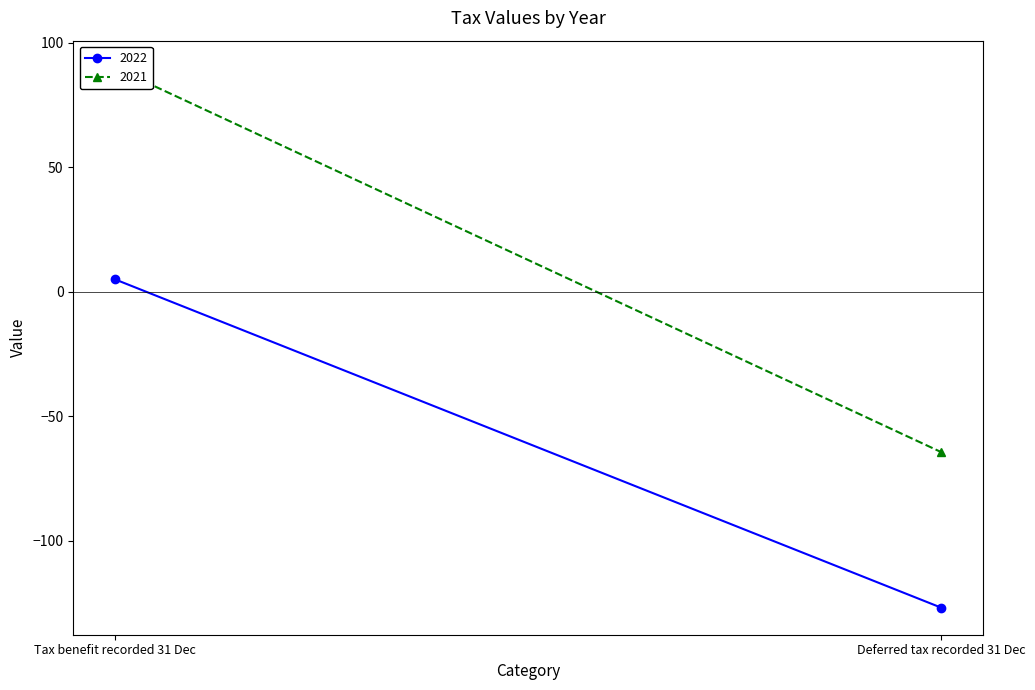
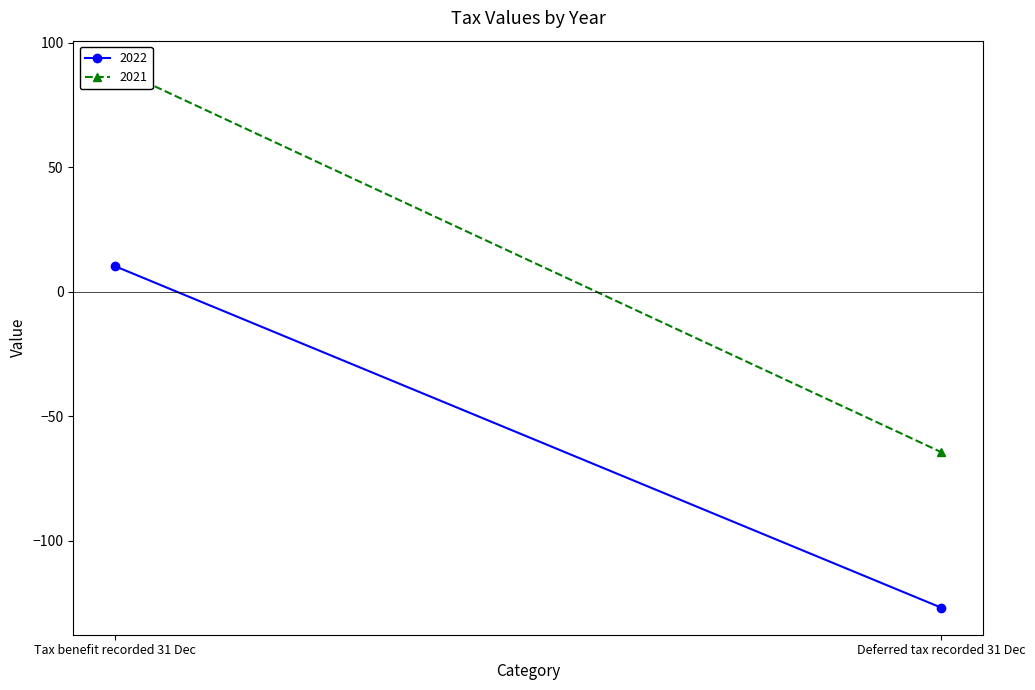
2022, Tax benefit recorded 31 Dec: 5 -> 10
